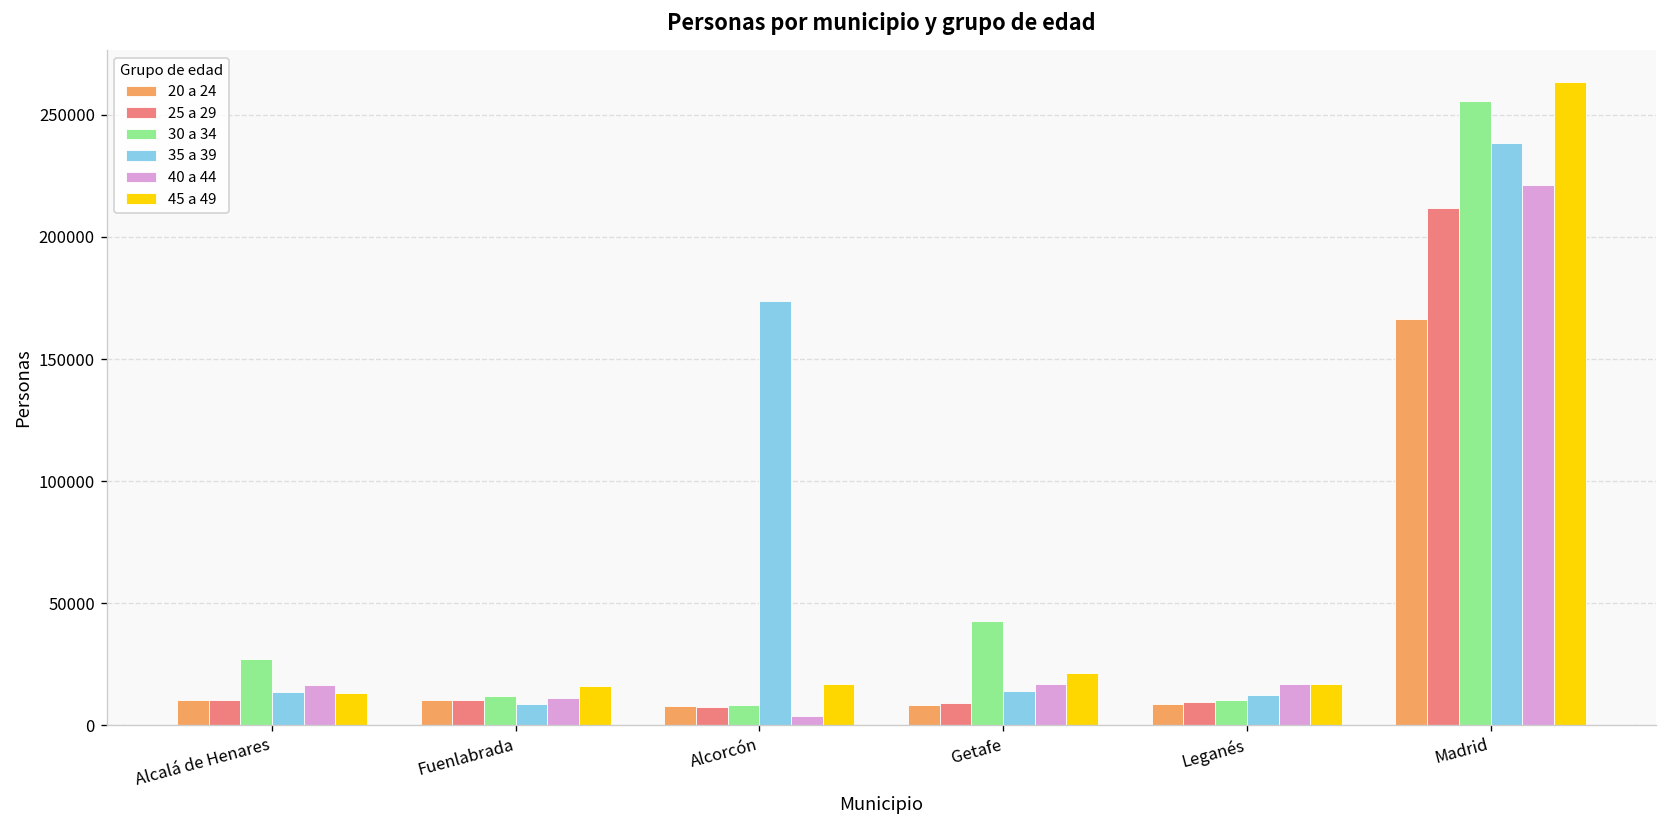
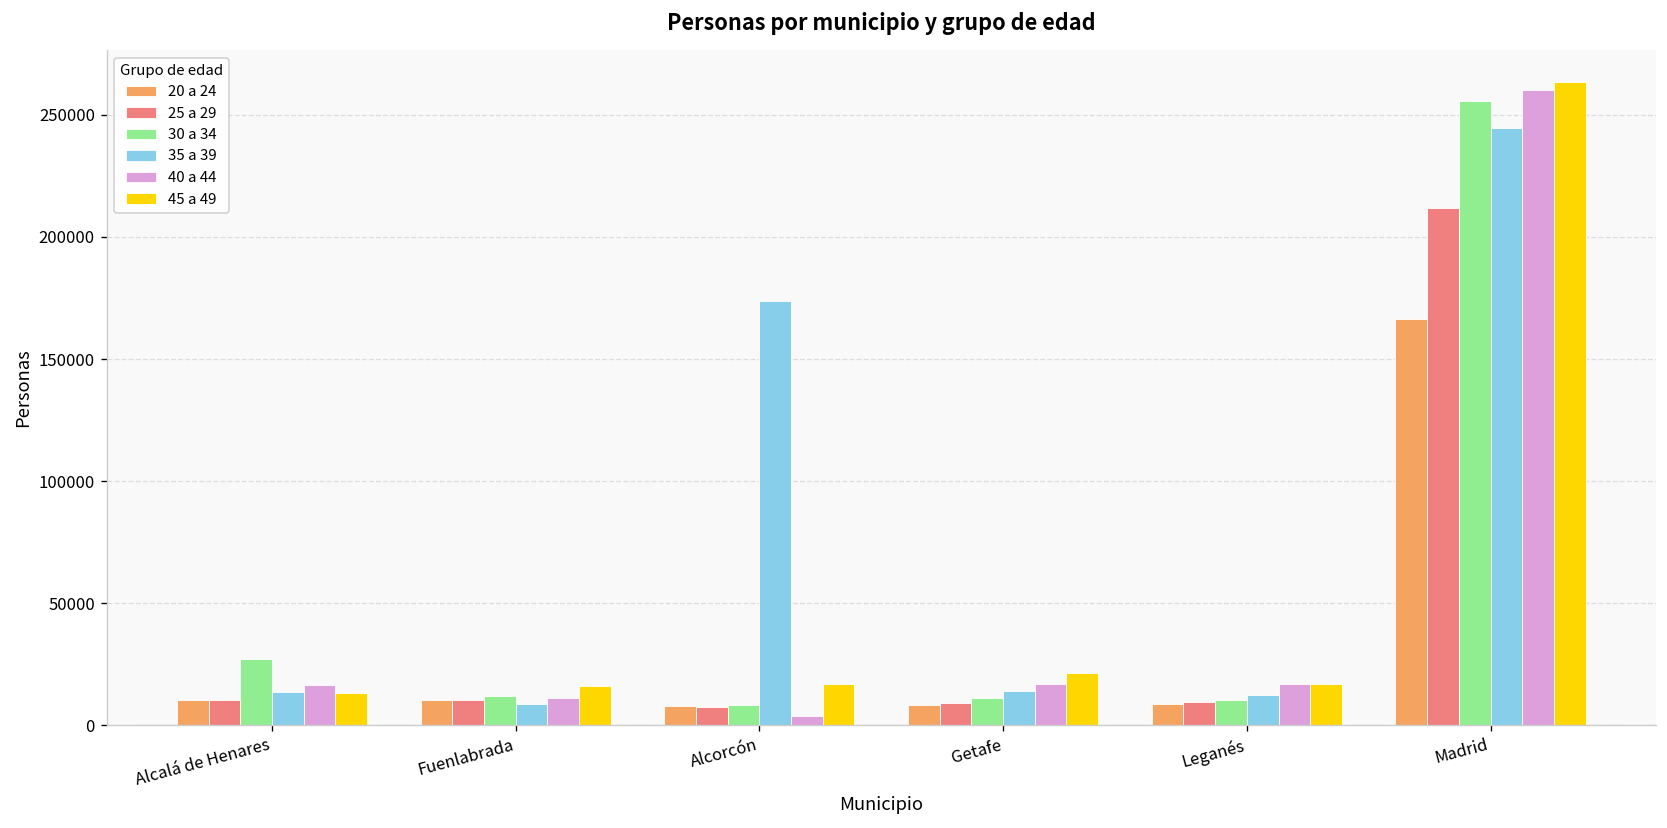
30 a 34, Getafe: 43000 -> 11000
35 a 39, Madrid: 239000 -> 245000
40 a 44, Madrid: 221000 -> 260000
